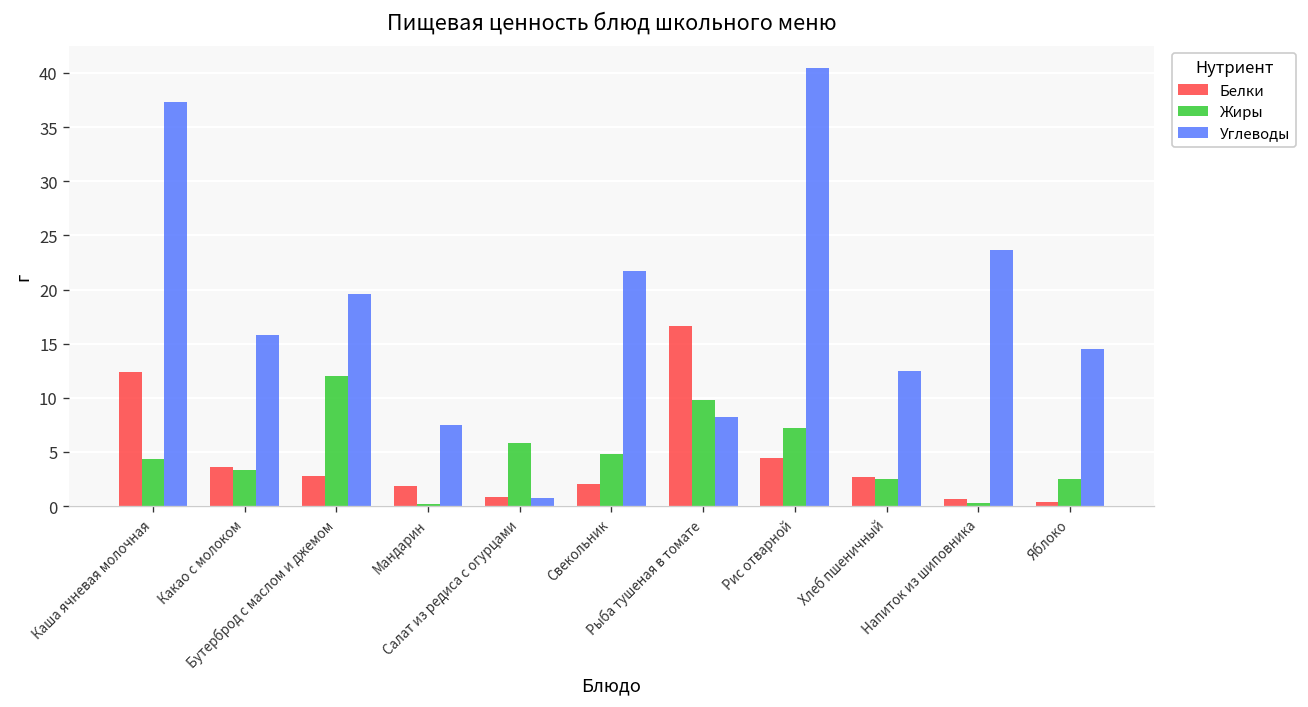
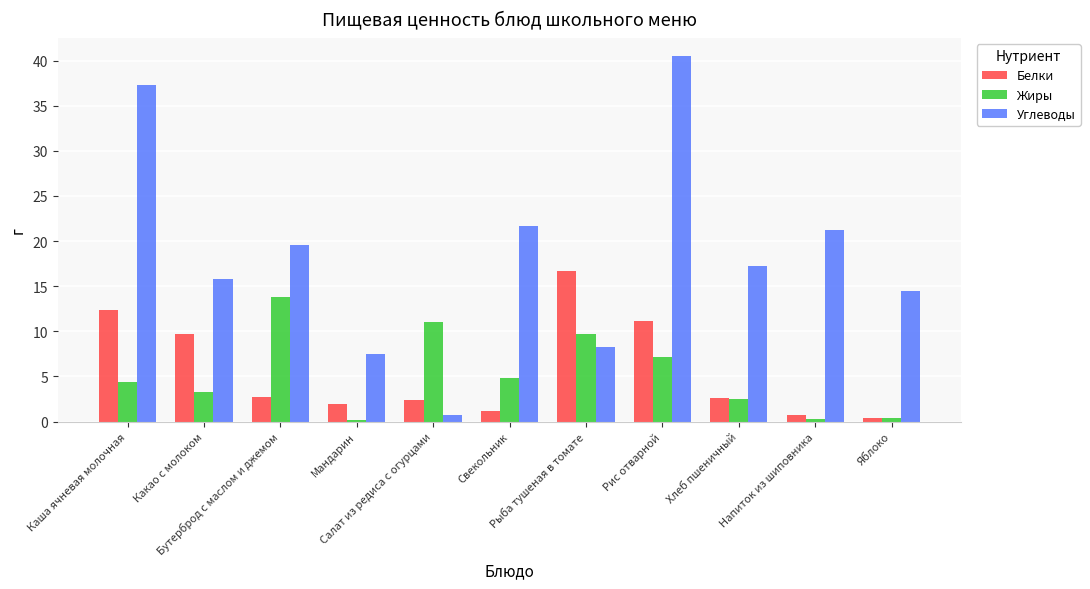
Белки, Какао с молоком: 4 -> 10
Жиры, Бутерброд с маслом и джемом: 12 -> 14
Белки, Салат из редиса с огурцами: 1 -> 2
Жиры, Салат из редиса с огурцами: 6 -> 11
Белки, Свекольник: 2 -> 1
Белки, Рис отварной: 4 -> 11
Углеводы, Хлеб пшеничный: 13 -> 17
Углеводы, Напиток из шиповника: 24 -> 21
Жиры, Яблоко: 3 -> 0
